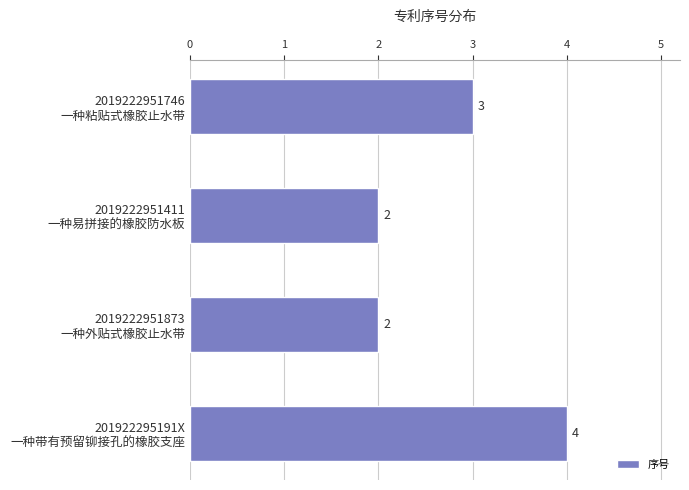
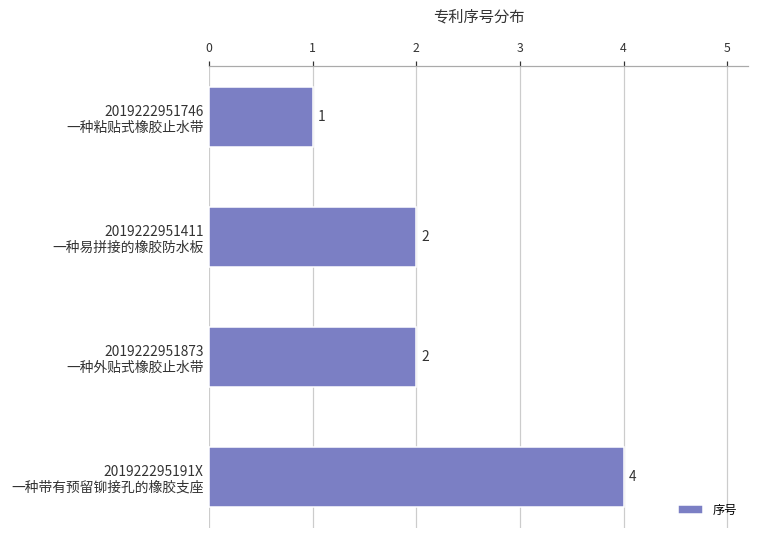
2019222951746 一种粘贴式橡胶止水带: 3 -> 1
